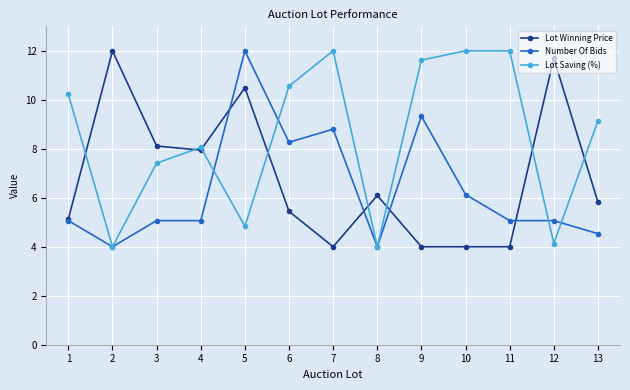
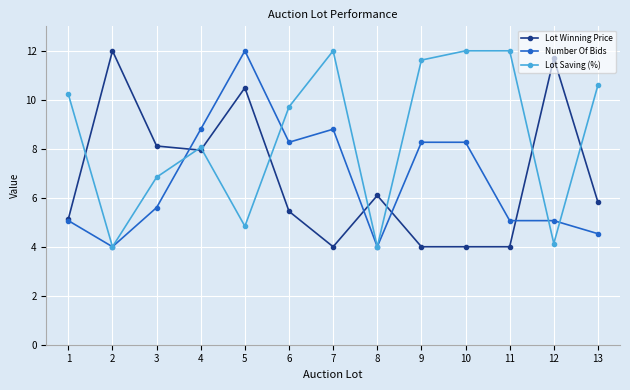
Number Of Bids, 3: 5.1 -> 5.6
Lot Saving (%), 3: 7.4 -> 6.8
Number Of Bids, 4: 5.1 -> 8.8
Lot Saving (%), 6: 10.6 -> 9.7
Number Of Bids, 9: 9.3 -> 8.3
Number Of Bids, 10: 6.1 -> 8.3
Lot Saving (%), 13: 9.1 -> 10.6
